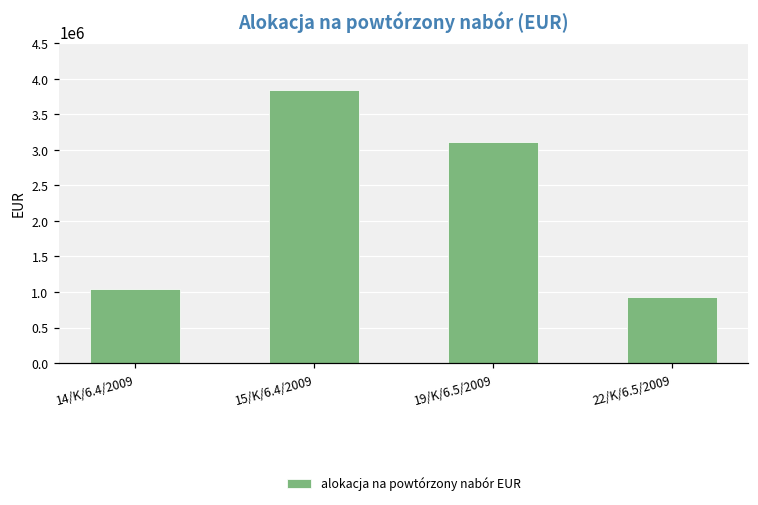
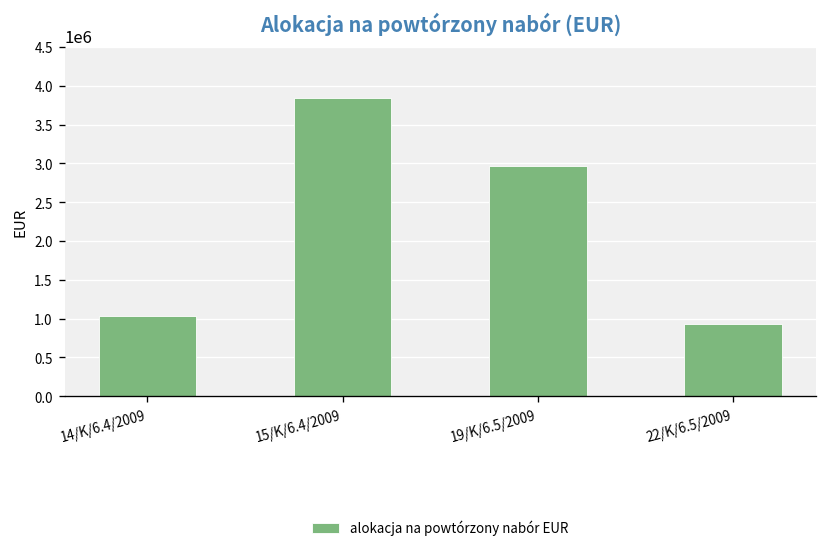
19/K/6.5/2009: 3100000 -> 3000000
